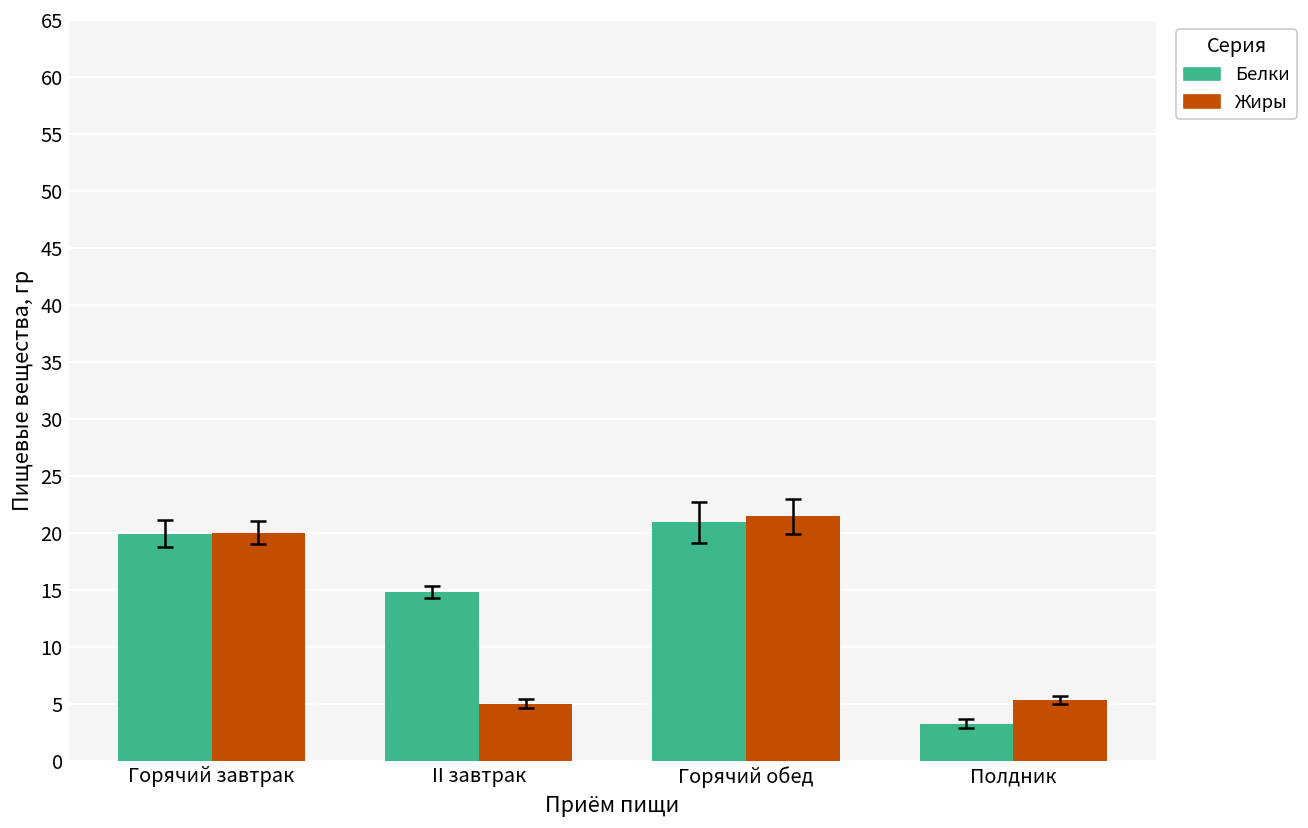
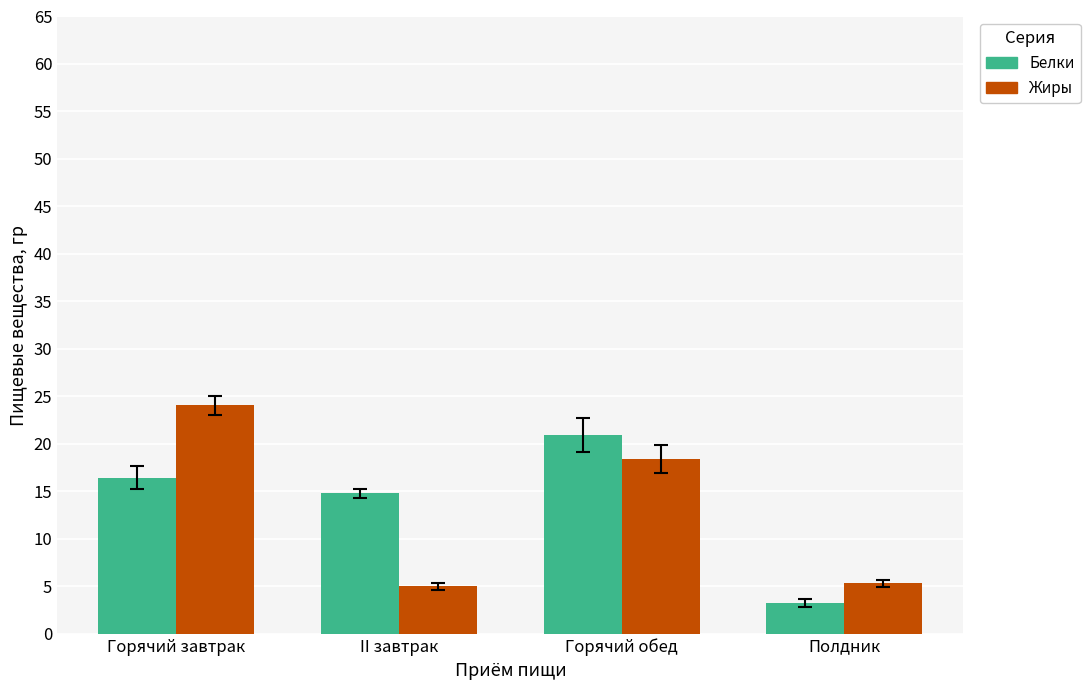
Белки, Горячий завтрак: 20 -> 16
Жиры, Горячий завтрак: 20 -> 24
Жиры, Горячий обед: 21 -> 18
